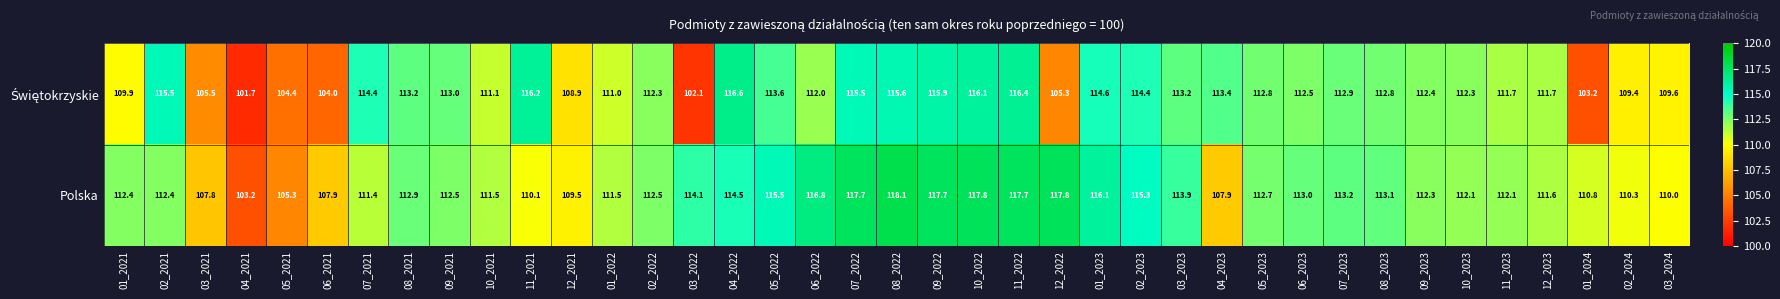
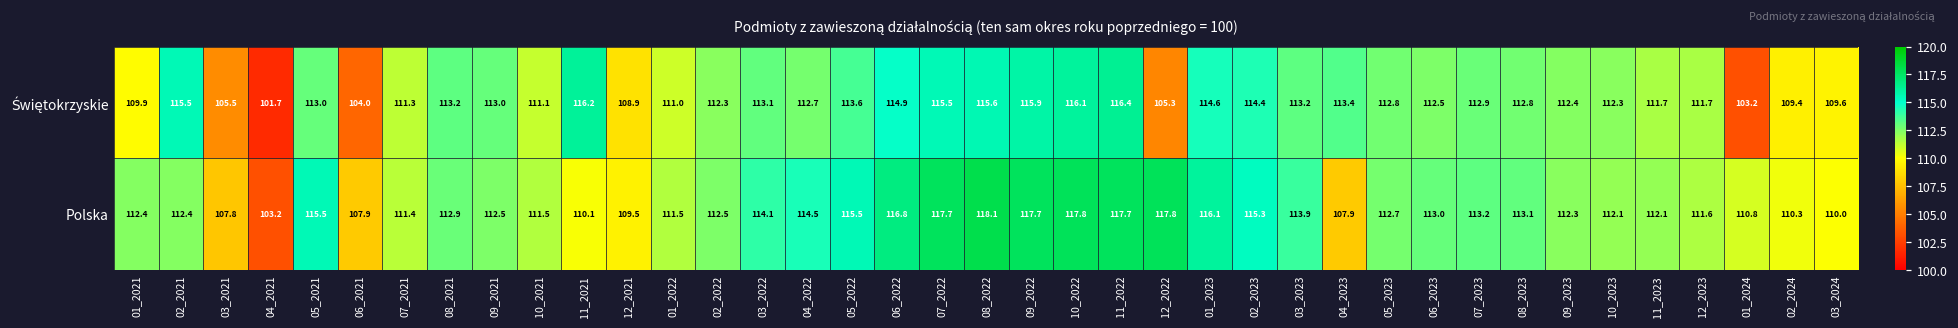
Świętokrzyskie, 05_2021: 104.4 -> 113.0
Świętokrzyskie, 07_2021: 114.4 -> 111.3
Świętokrzyskie, 03_2022: 102.1 -> 113.1
Świętokrzyskie, 04_2022: 116.6 -> 112.7
Świętokrzyskie, 06_2022: 112.0 -> 114.9
Polska, 05_2021: 105.3 -> 115.5
